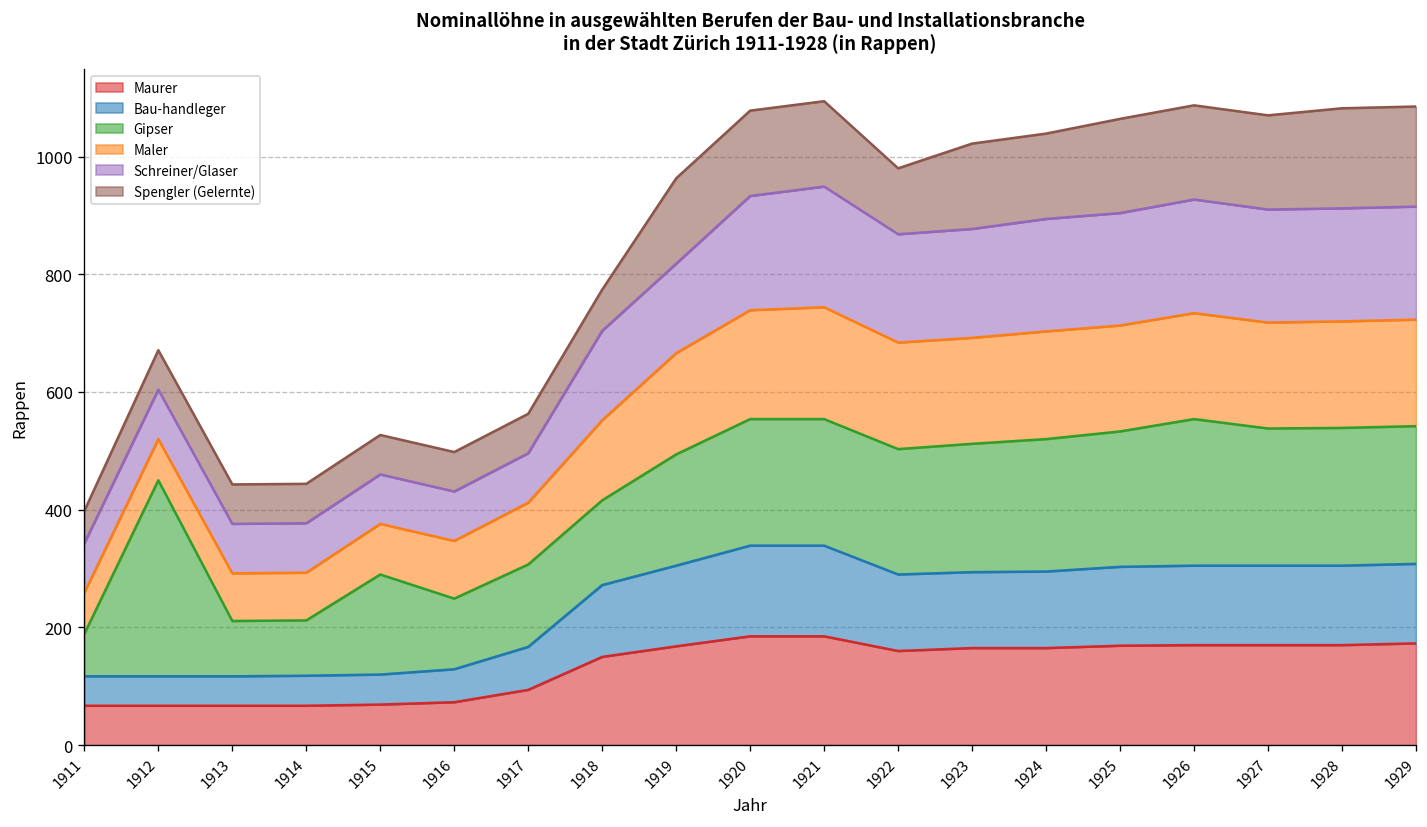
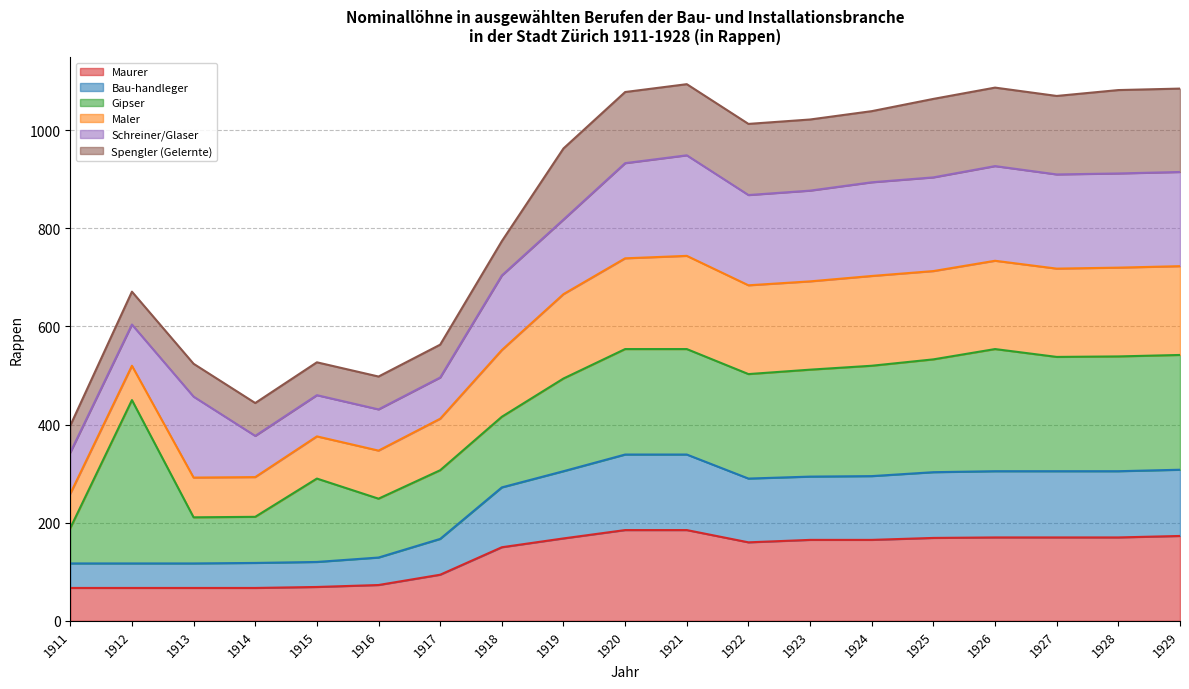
Schreiner/Glaser, 1913: 80 -> 170
Spengler (Gelernte), 1922: 110 -> 150
